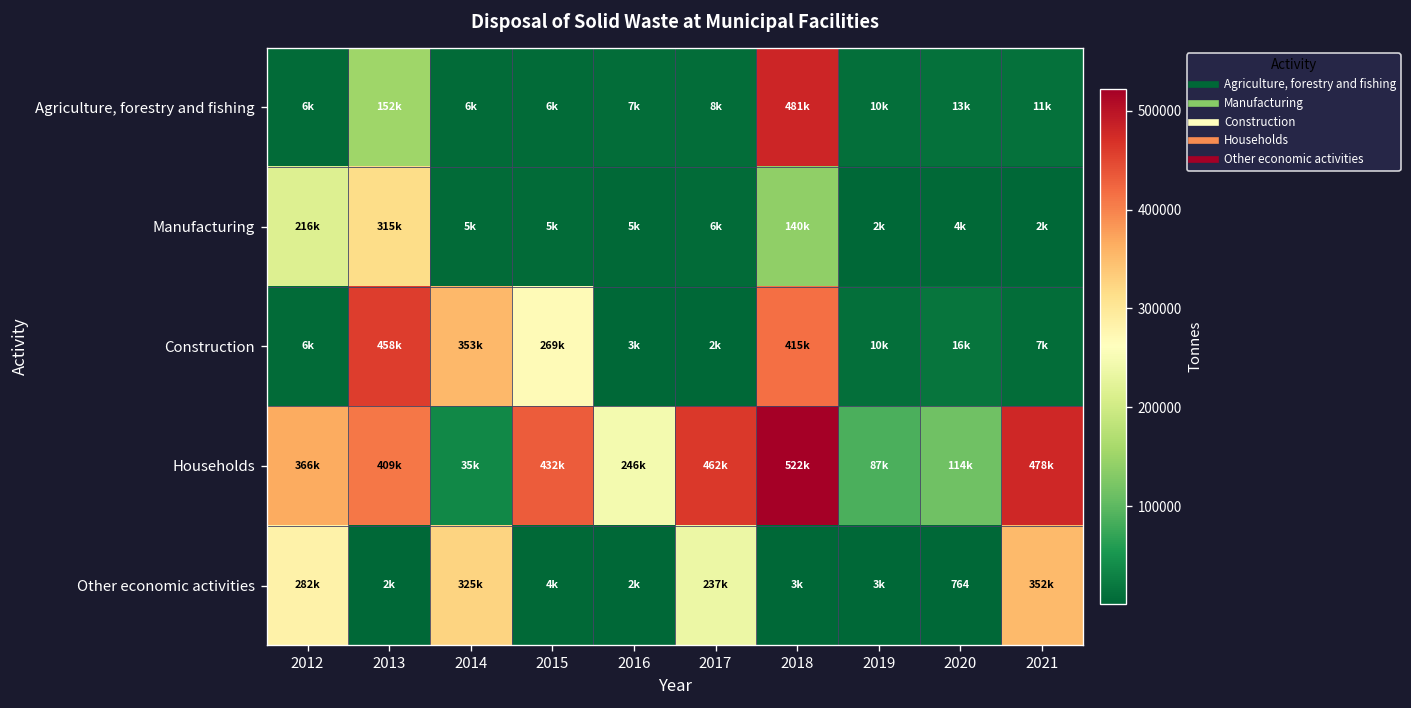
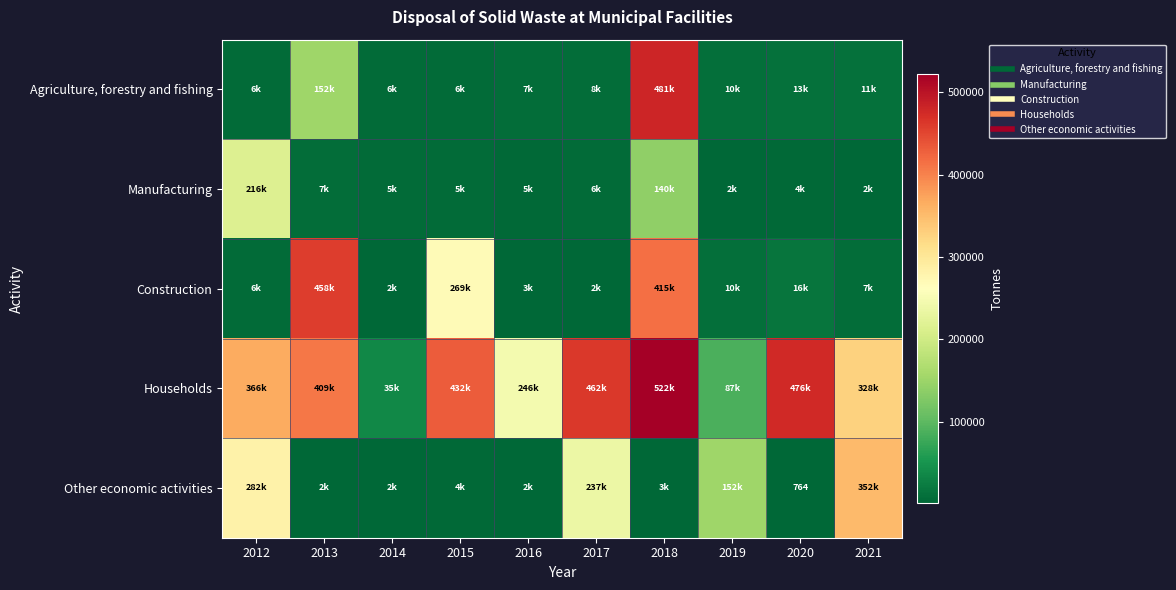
Manufacturing, 2013: 315k -> 7k
Construction, 2014: 353k -> 2k
Households, 2020: 114k -> 476k
Households, 2021: 478k -> 328k
Other economic activities, 2014: 325k -> 2k
Other economic activities, 2019: 3k -> 152k
